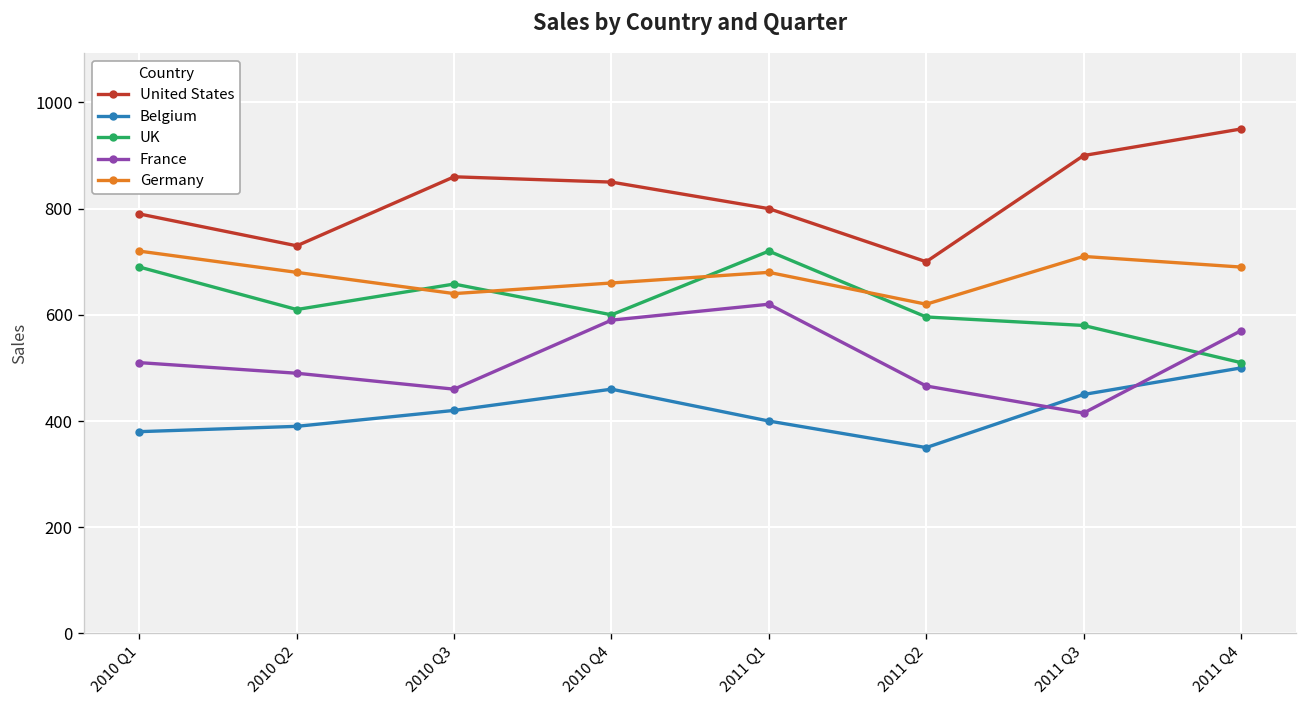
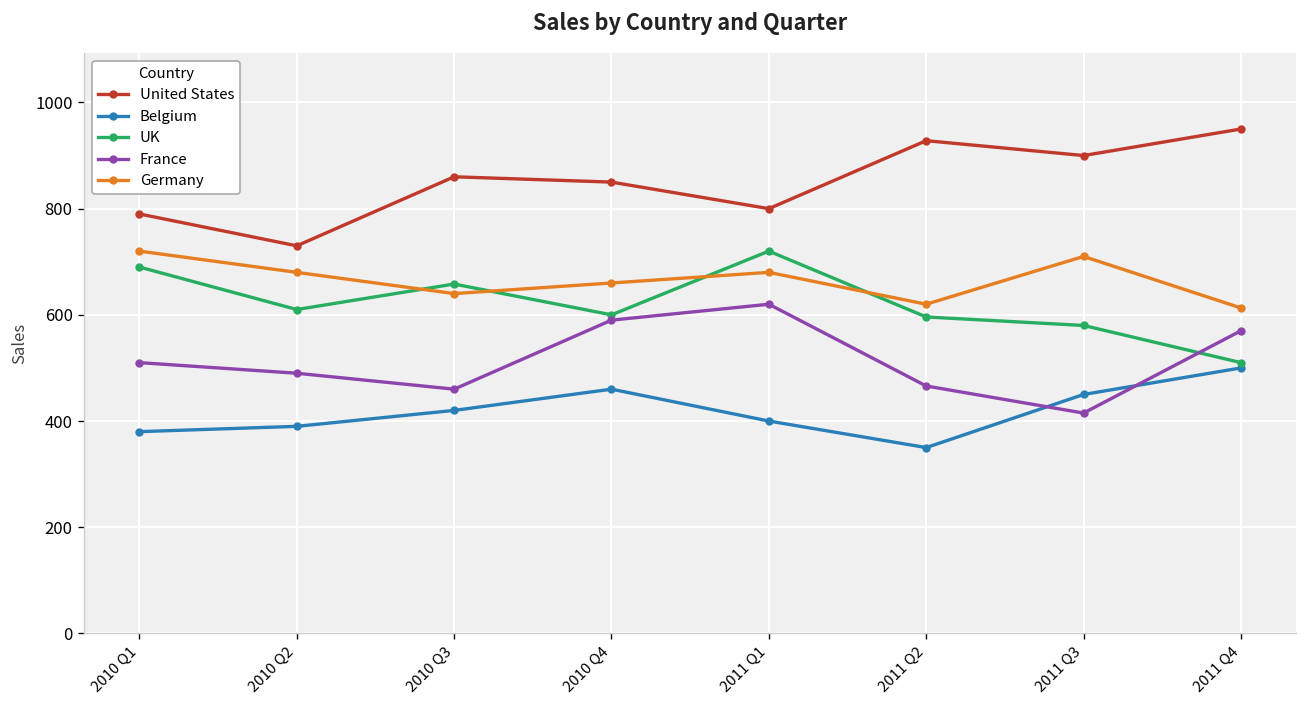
United States, 2011 Q2: 700 -> 930
Germany, 2011 Q4: 690 -> 610
